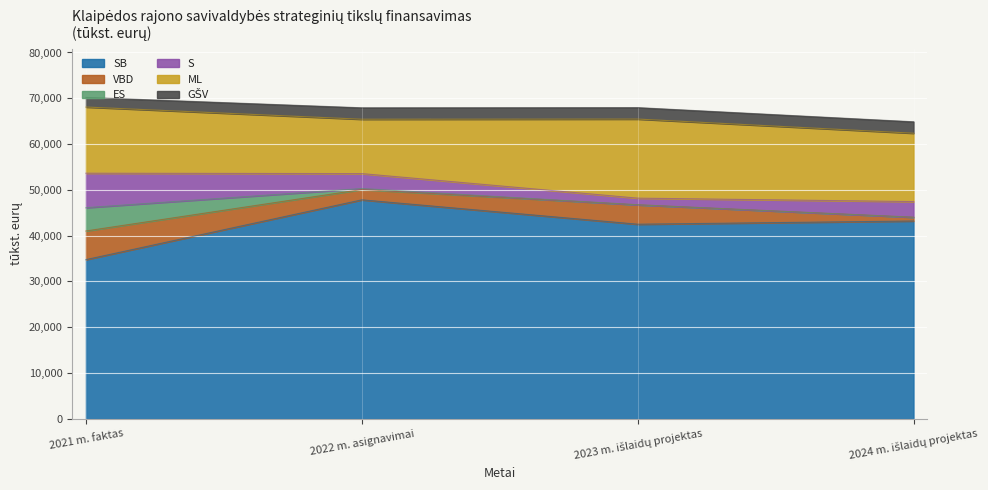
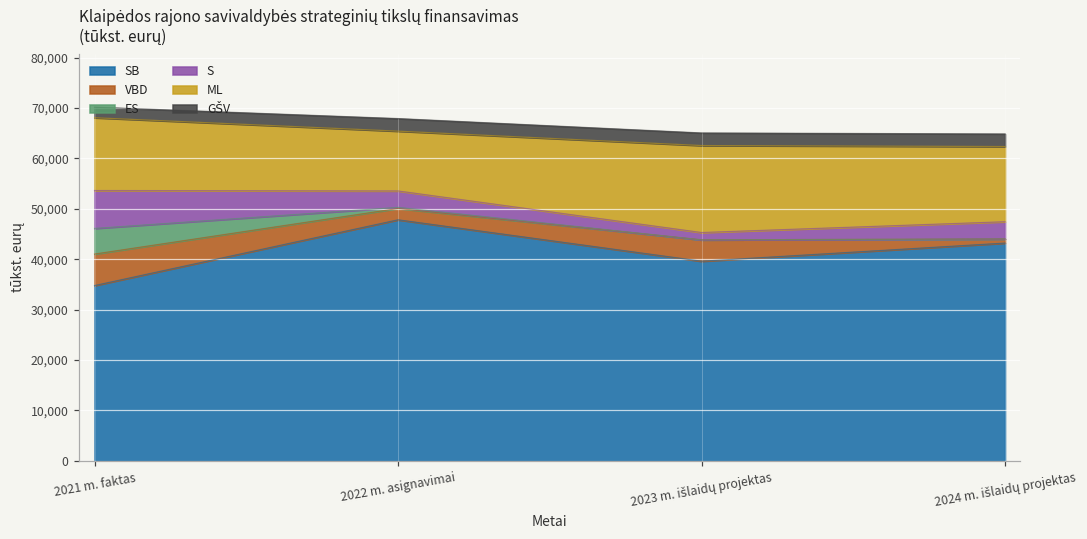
SB, 2023 m. išlaidų projektas: 42,000 -> 40,000
